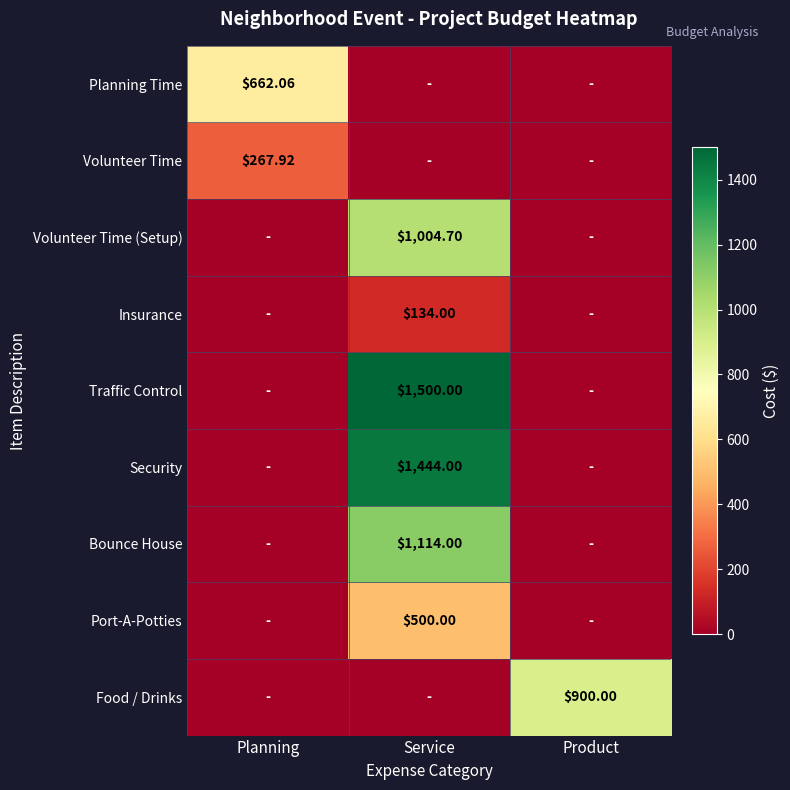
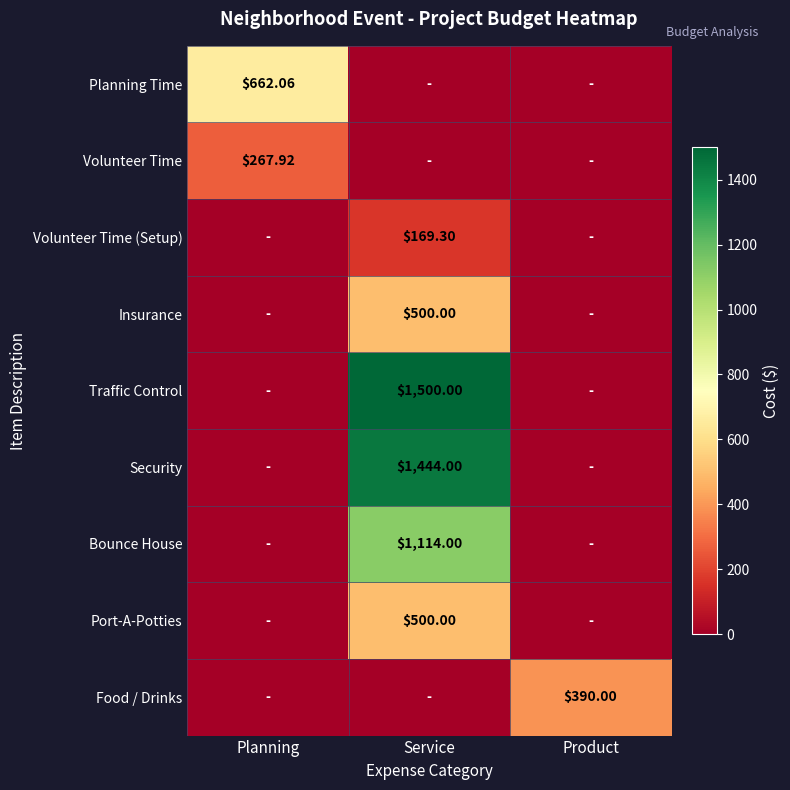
Volunteer Time (Setup), Service: $1,004.70 -> $169.30
Insurance, Service: $134.00 -> $500.00
Food / Drinks, Product: $900.00 -> $390.00
